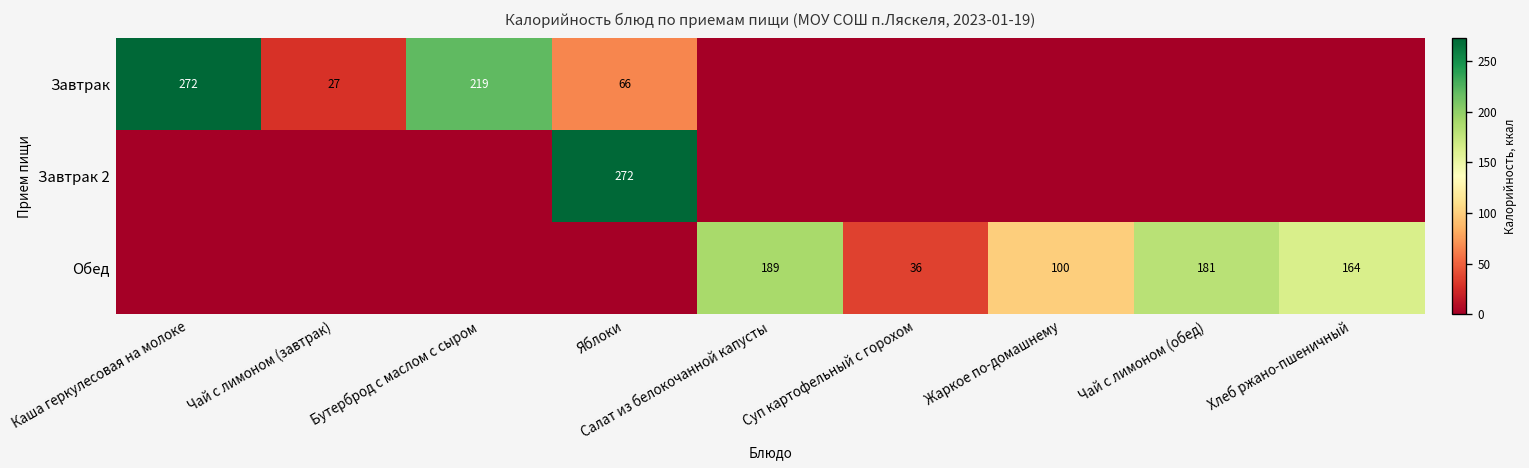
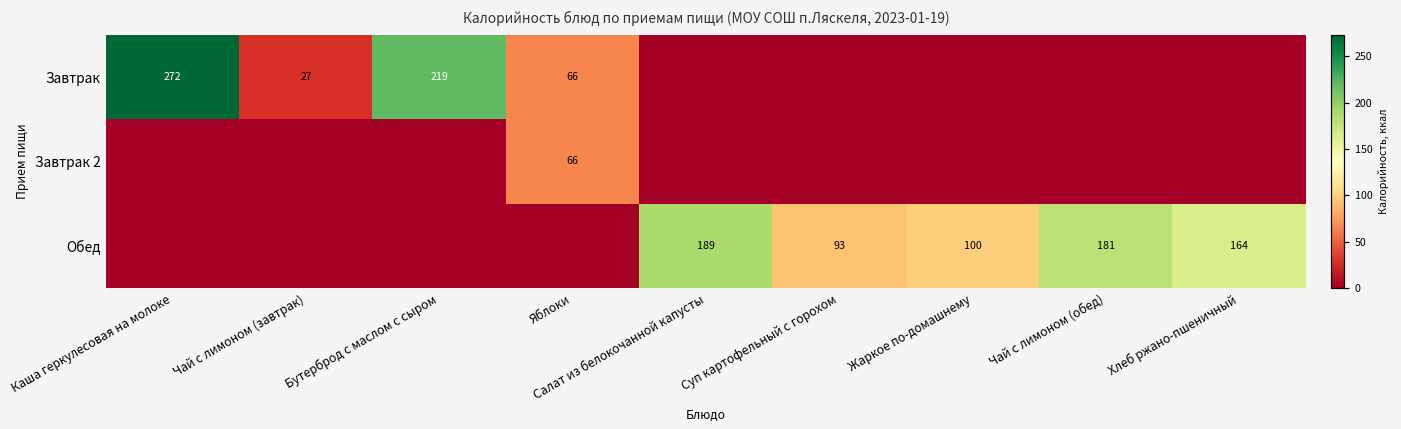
Завтрак 2, Яблоки: 272 -> 66
Обед, Суп картофельный с горохом: 36 -> 93
